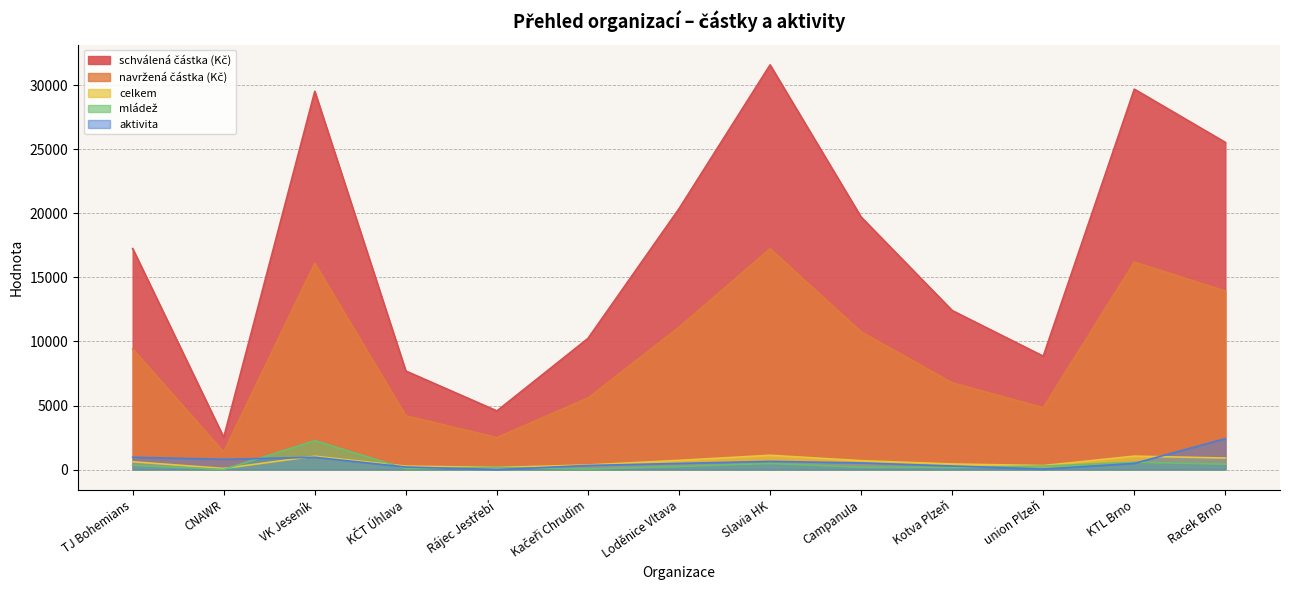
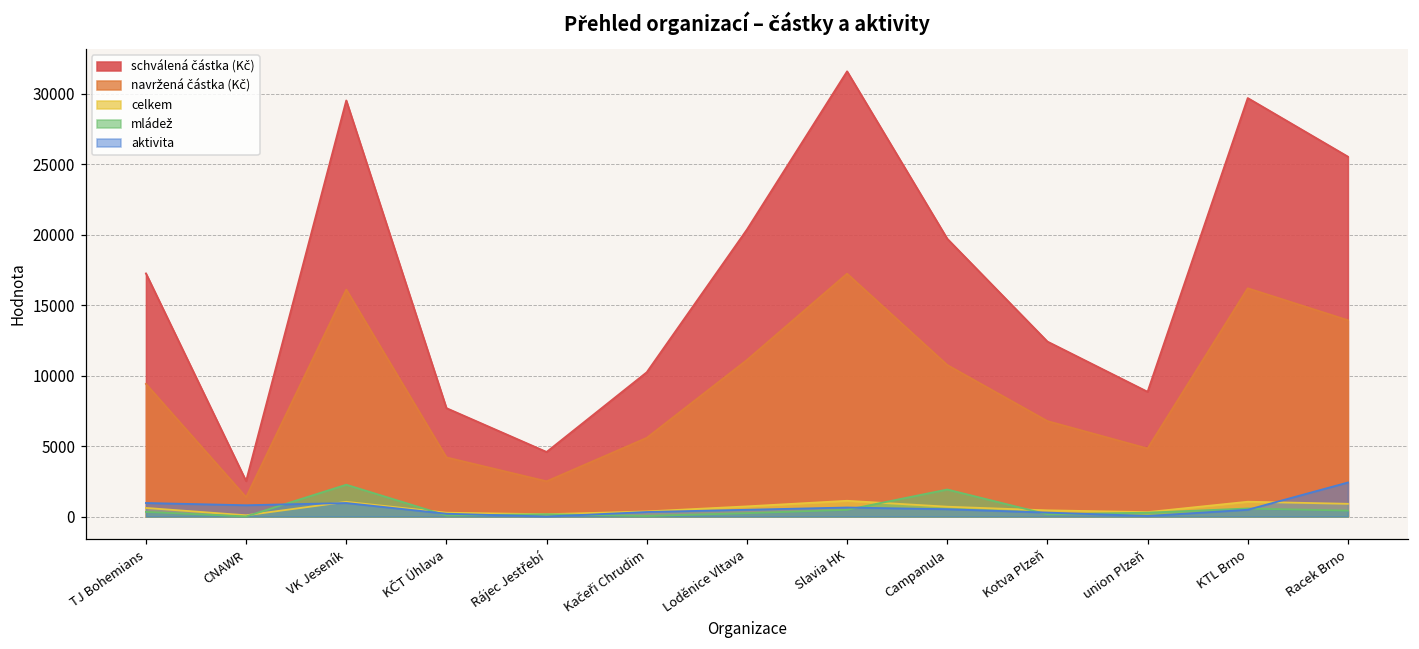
mládež, Campanula: 200 -> 1900
